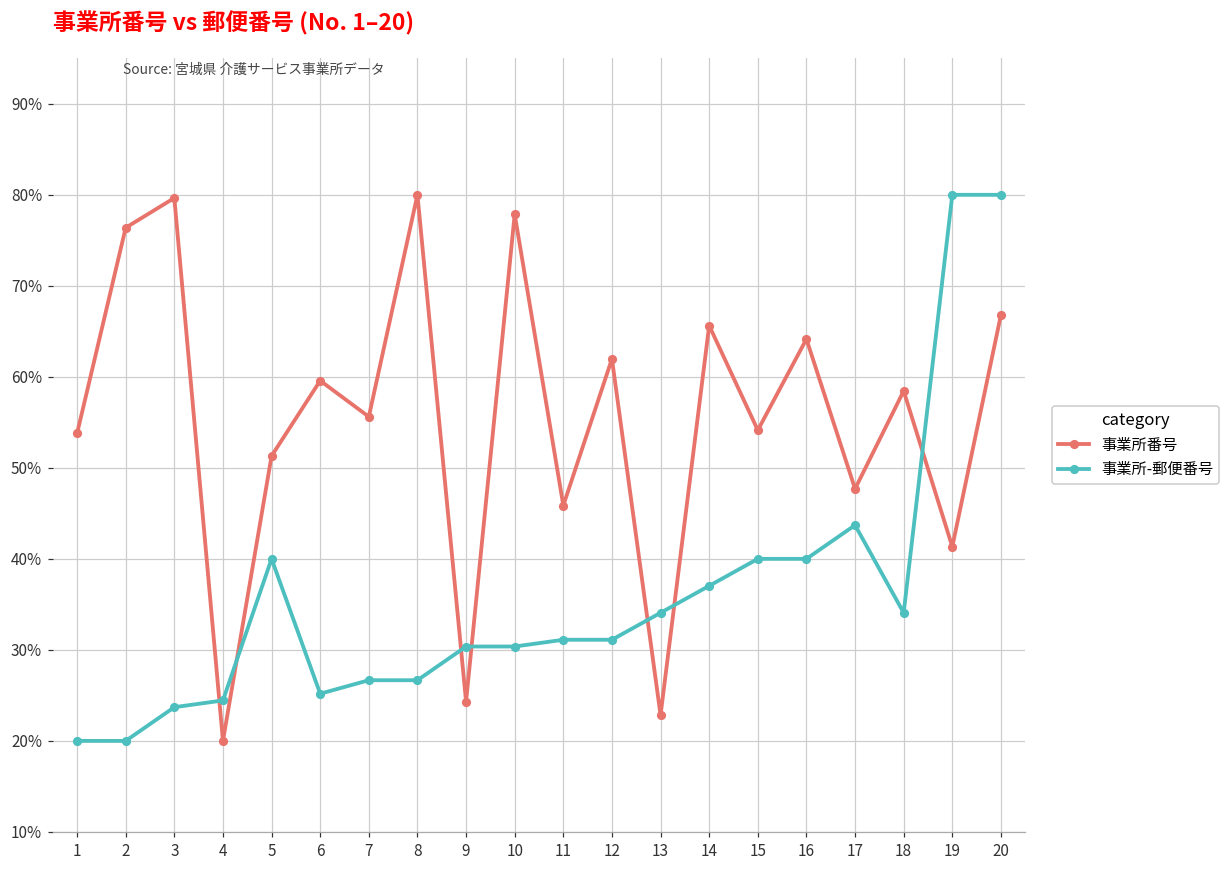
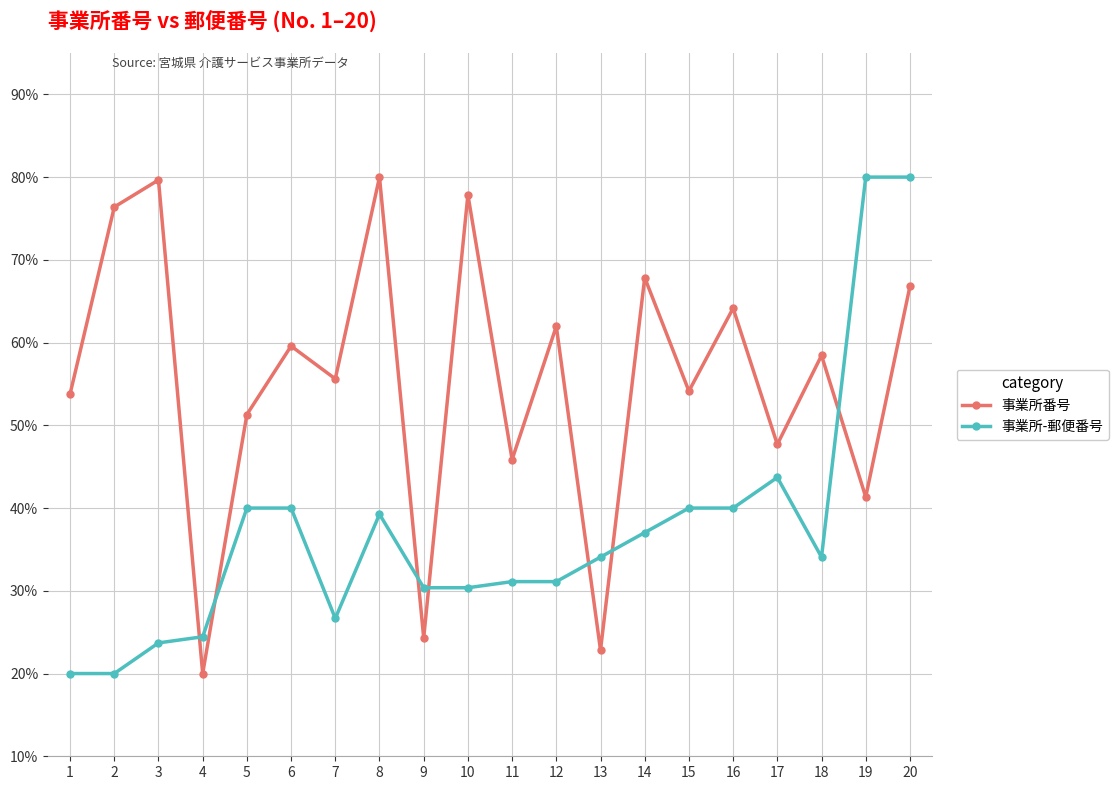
事業所-郵便番号, 6: 25% -> 40%
事業所-郵便番号, 8: 27% -> 39%
事業所番号, 14: 66% -> 68%
